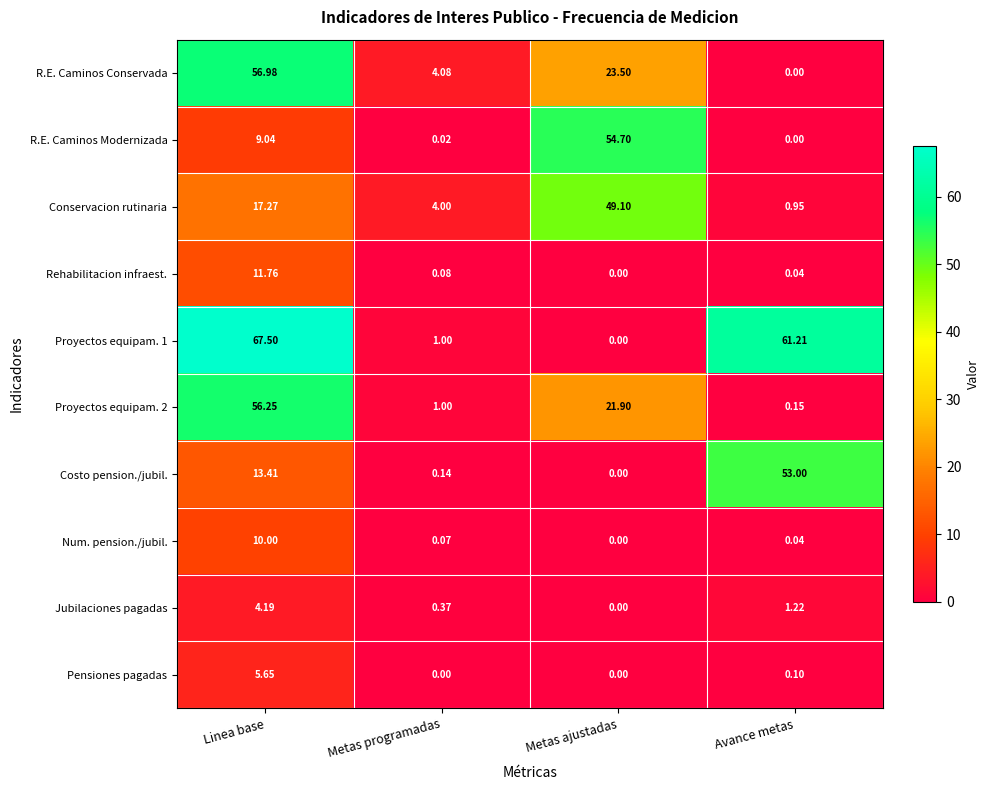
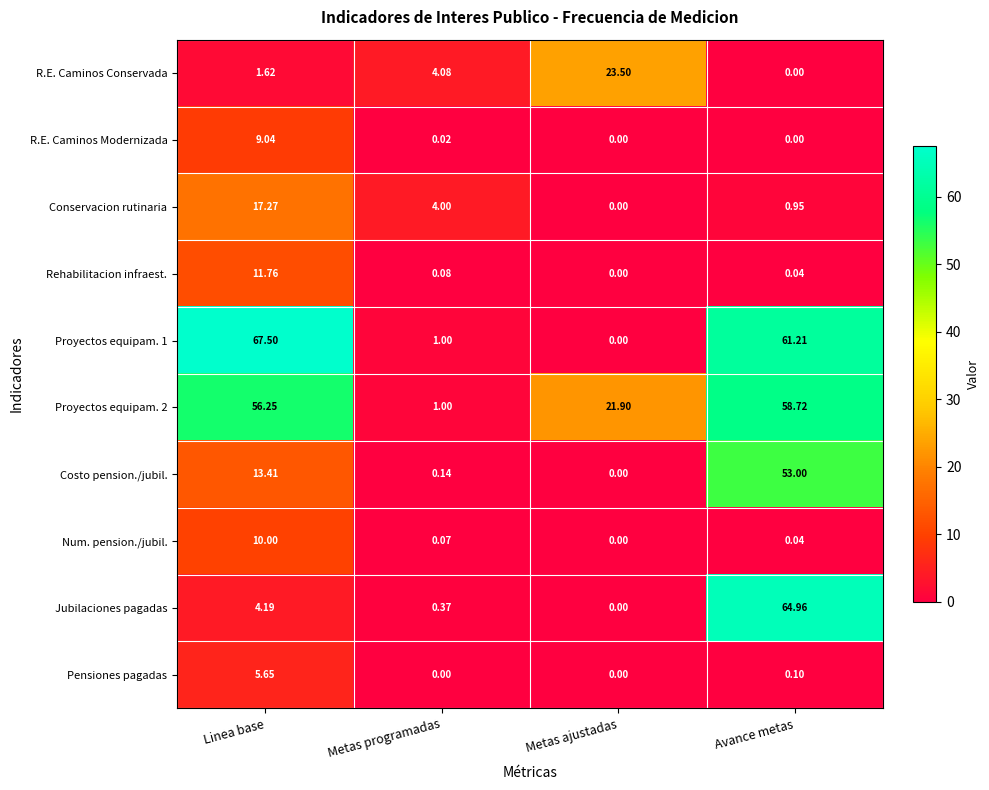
R.E. Caminos Conservada, Linea base: 56.98 -> 1.62
R.E. Caminos Modernizada, Metas ajustadas: 54.70 -> 0.00
Conservacion rutinaria, Metas ajustadas: 49.10 -> 0.00
Proyectos equipam. 2, Avance metas: 0.15 -> 58.72
Jubilaciones pagadas, Avance metas: 1.22 -> 64.96
